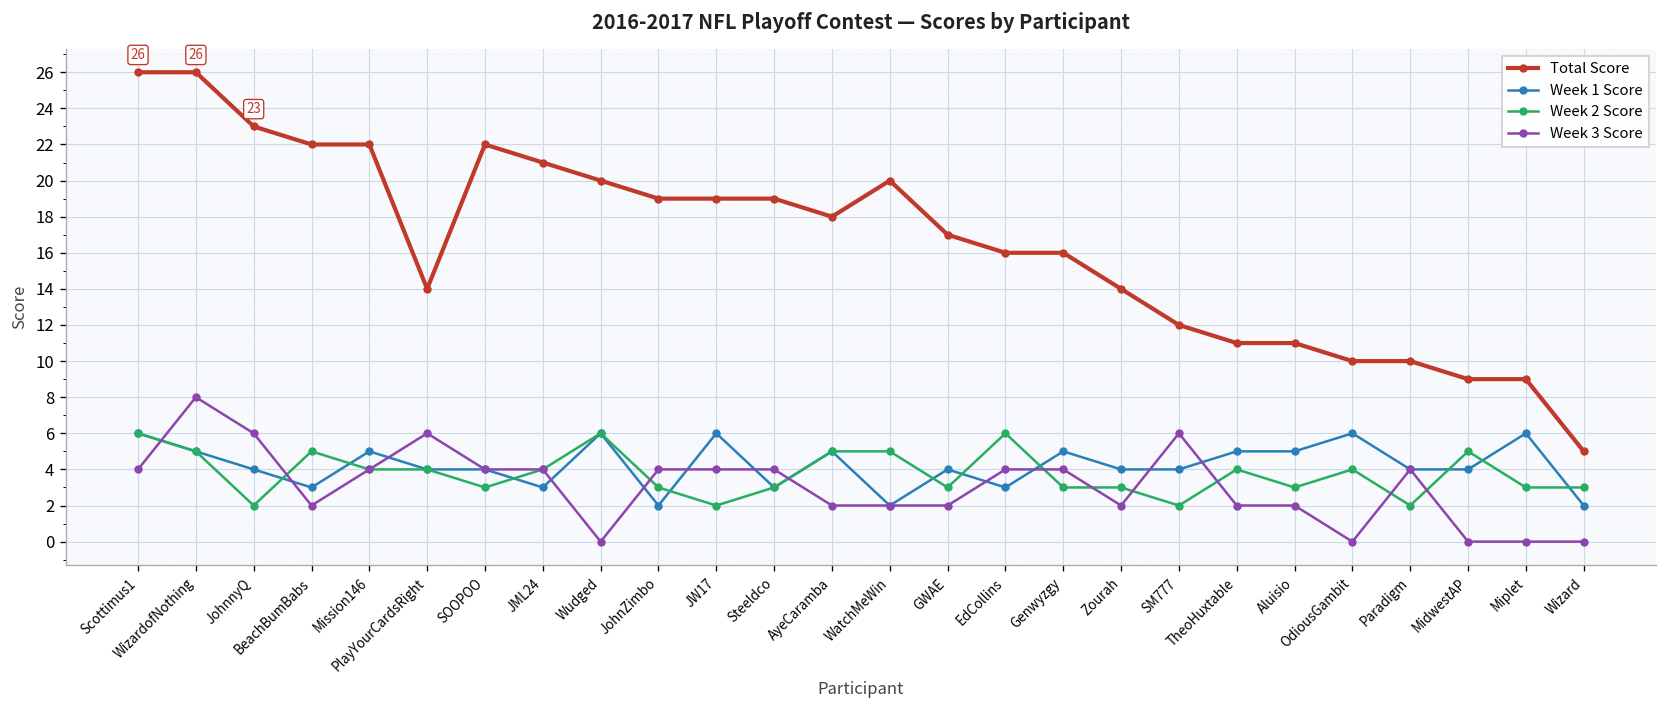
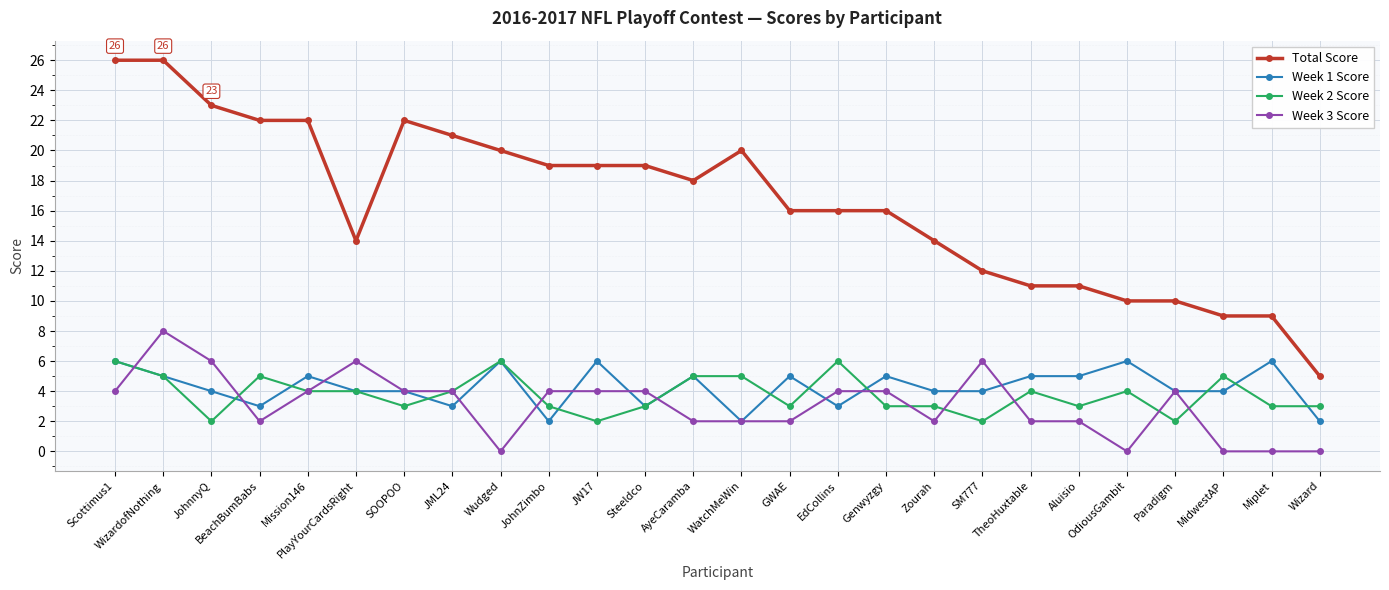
Total Score, GWAE: 17 -> 16
Week 1 Score, GWAE: 4 -> 5
